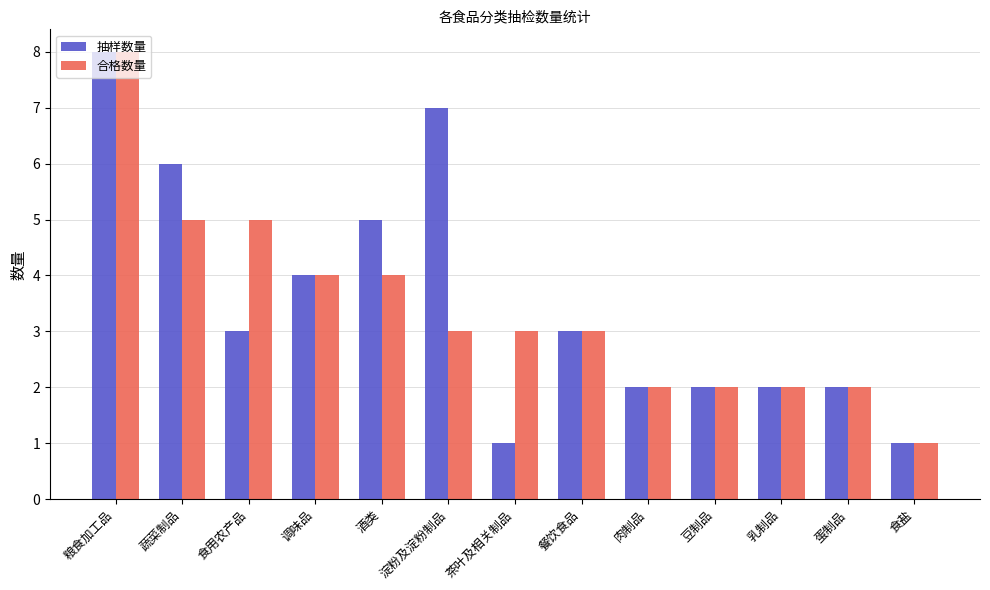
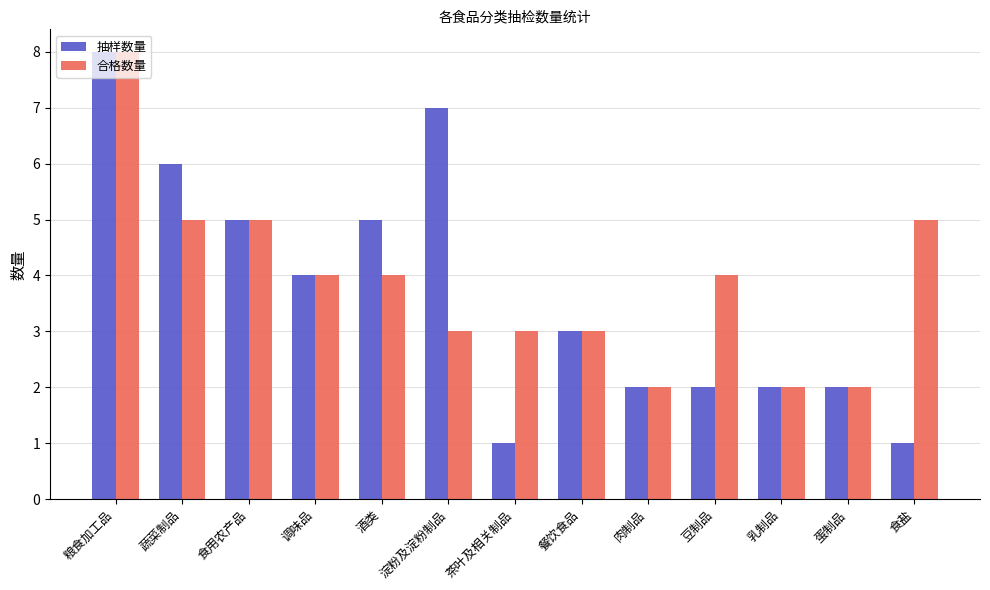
抽样数量, 食用农产品: 3 -> 5
合格数量, 豆制品: 2 -> 4
合格数量, 食盐: 1 -> 5
